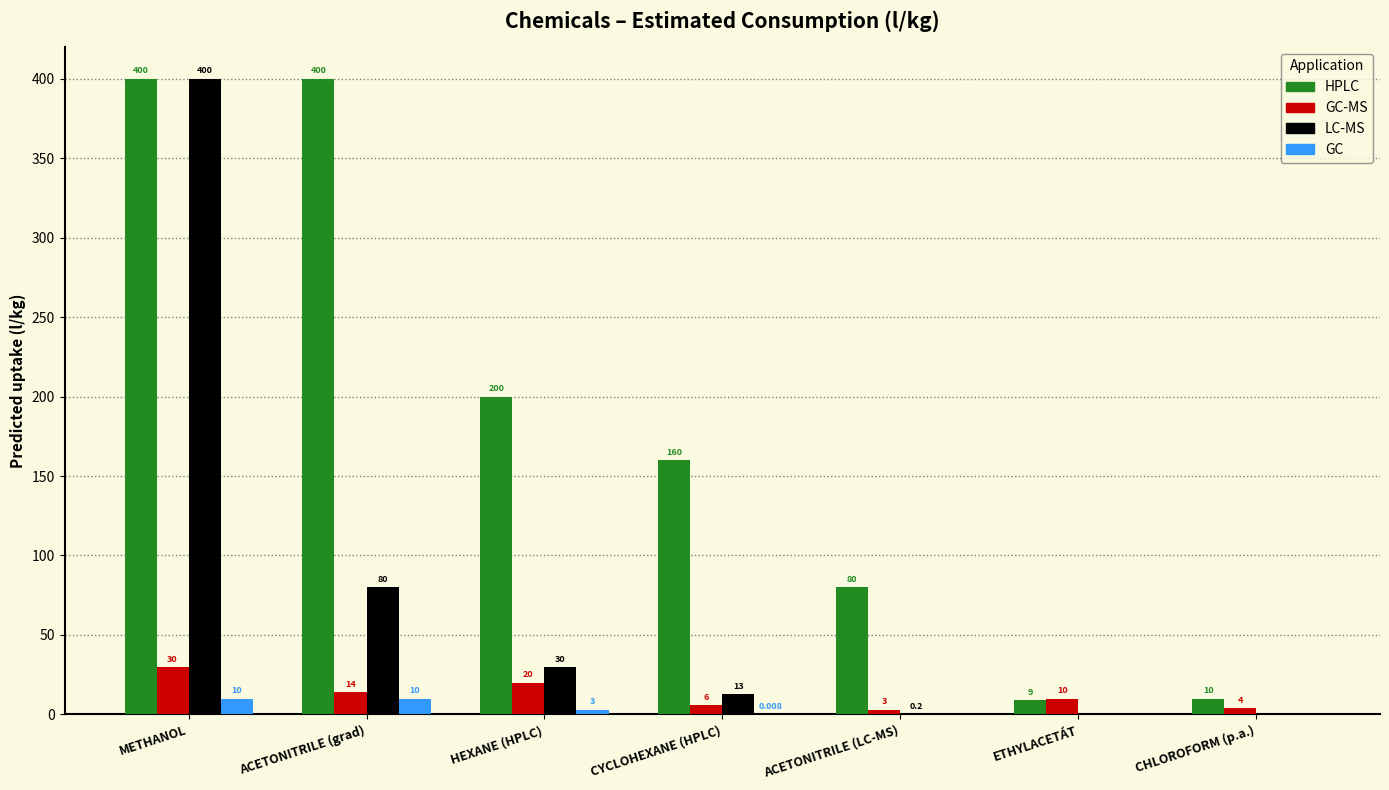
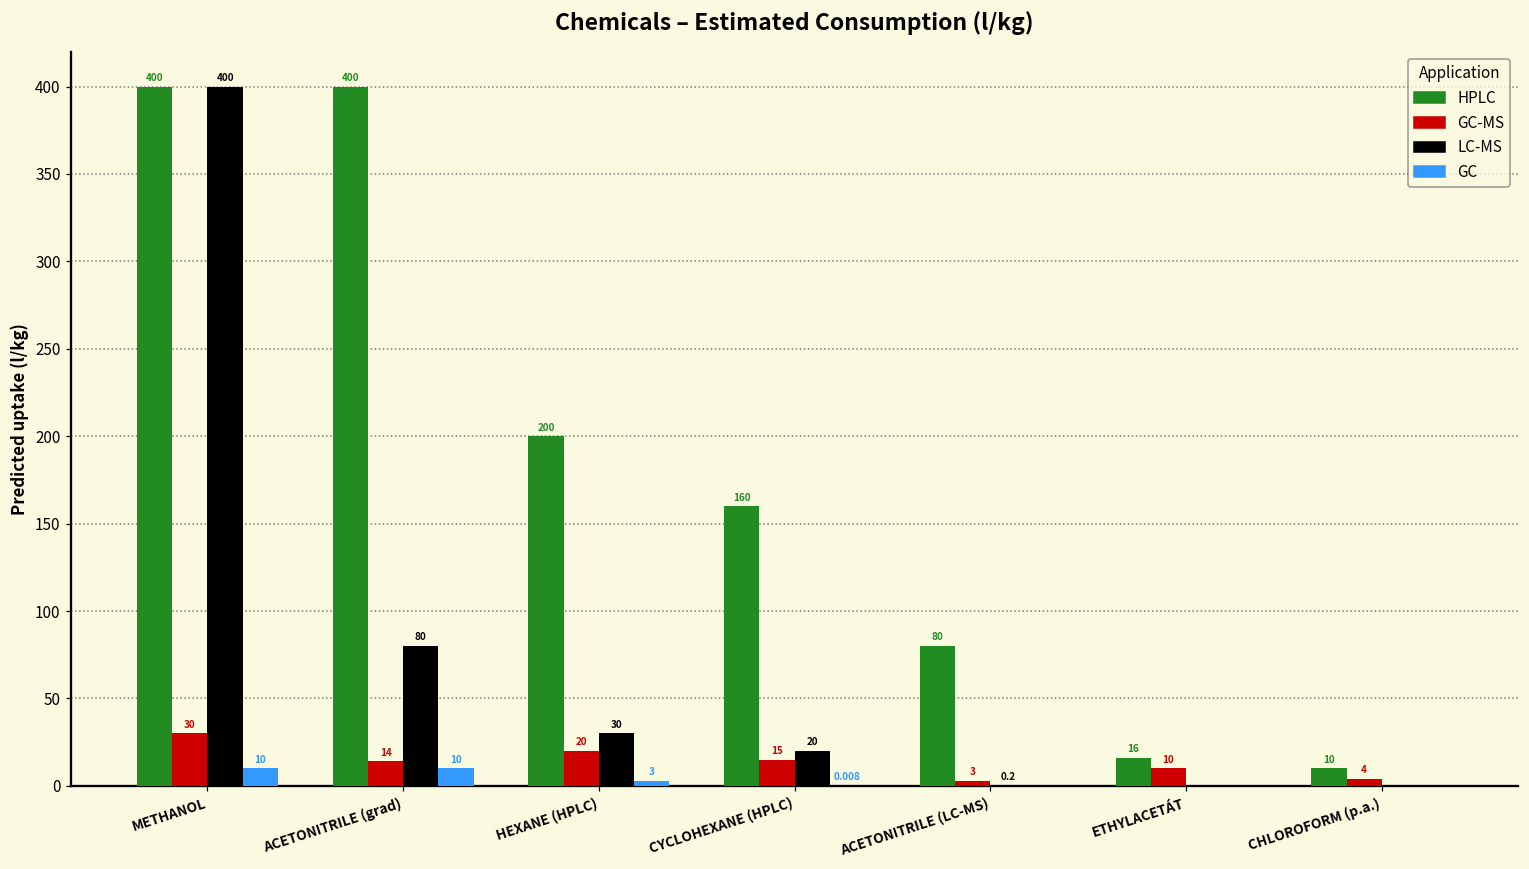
GC-MS, CYCLOHEXANE (HPLC): 6 -> 15
LC-MS, CYCLOHEXANE (HPLC): 13 -> 20
HPLC, ETHYLACETÁT: 9 -> 16
